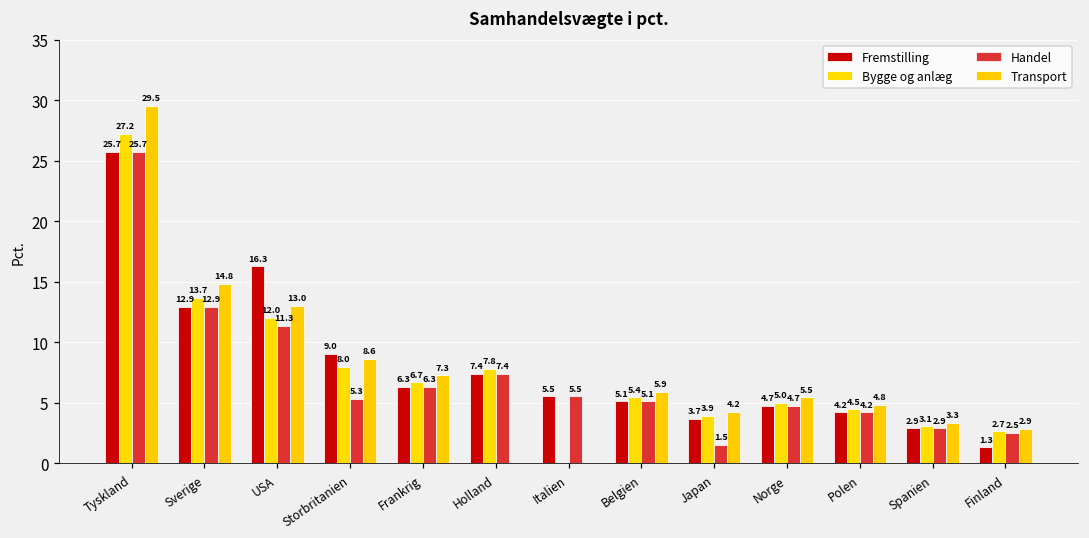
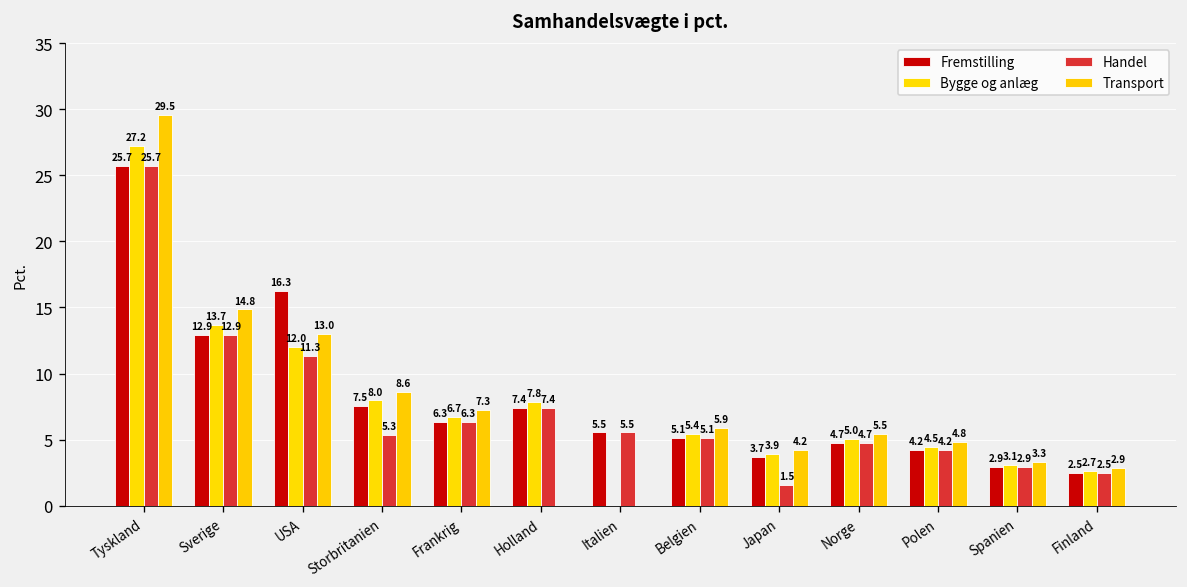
Fremstilling, Storbritanien: 9.0 -> 7.5
Fremstilling, Finland: 1.3 -> 2.5
